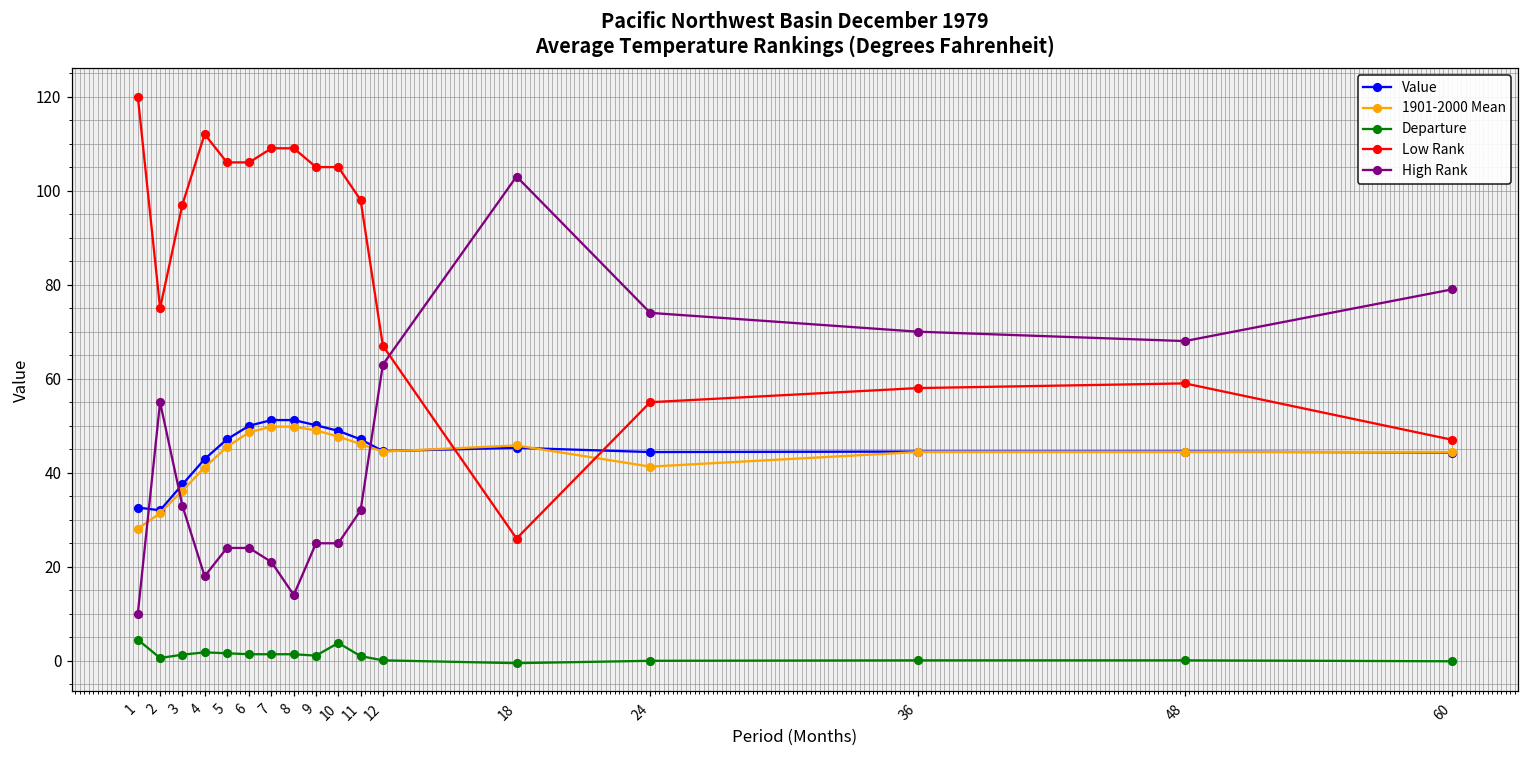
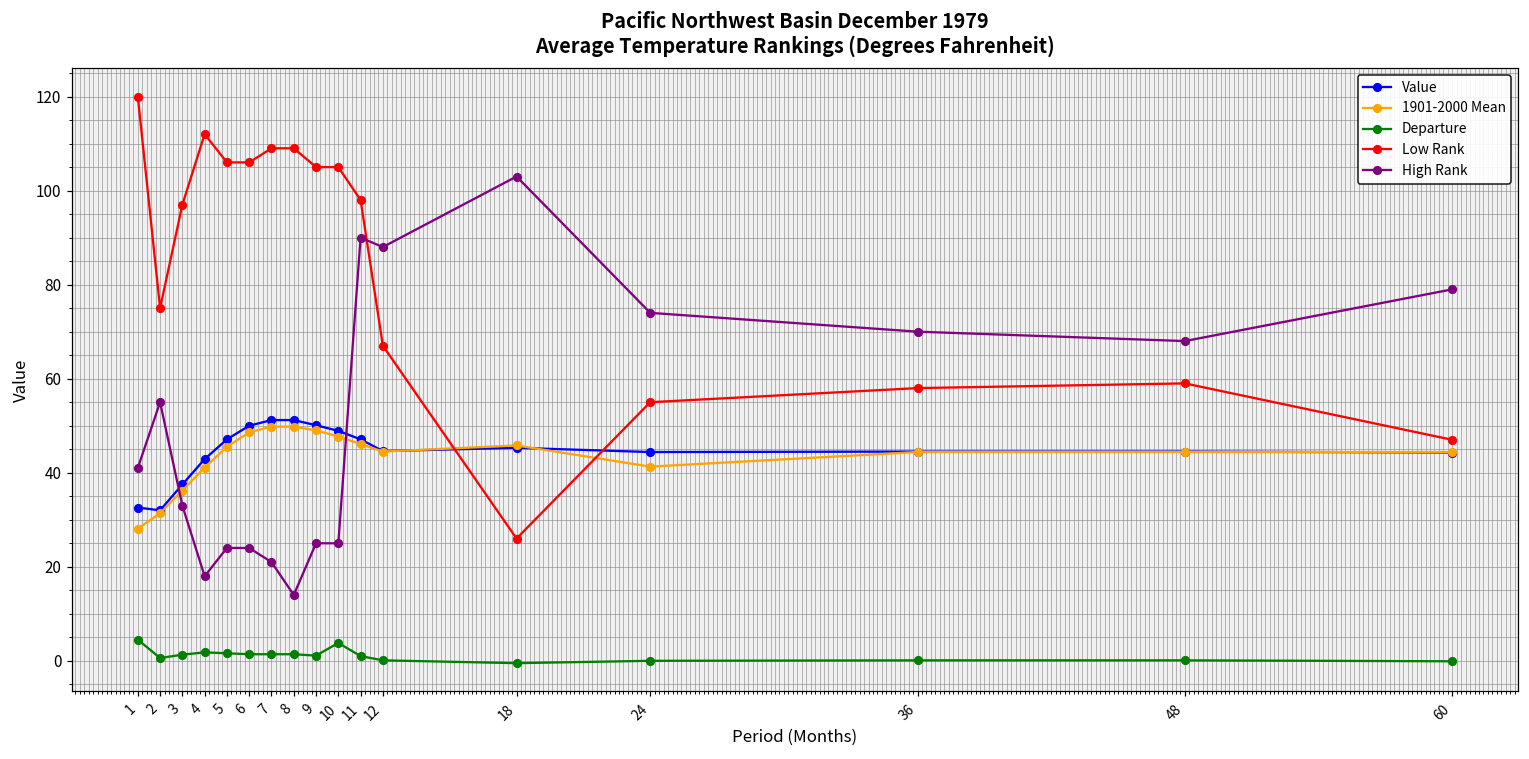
High Rank, 1: 10 -> 41
High Rank, 11: 32 -> 90
High Rank, 12: 63 -> 88
